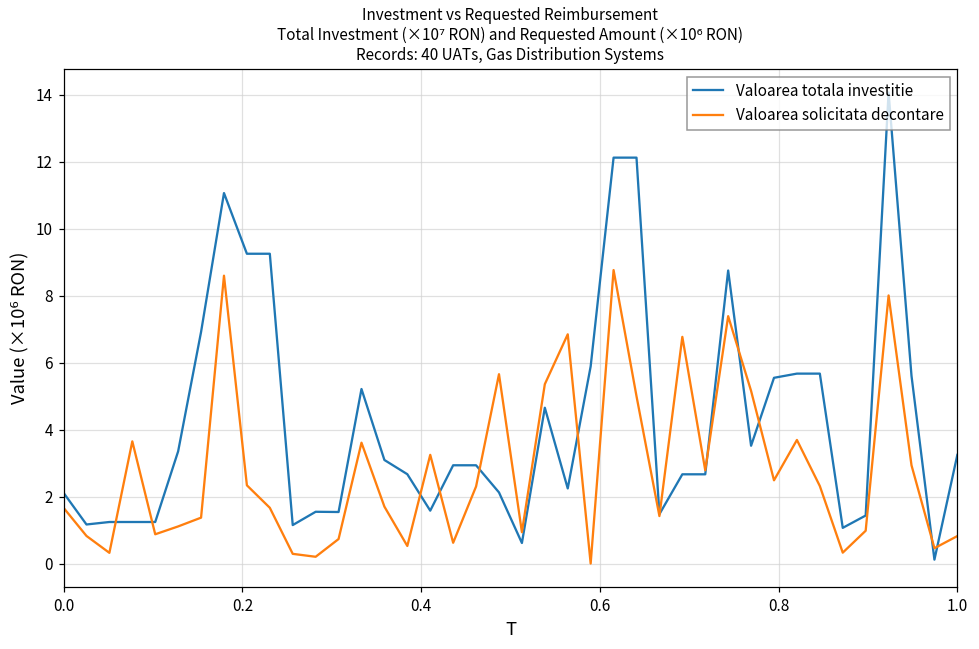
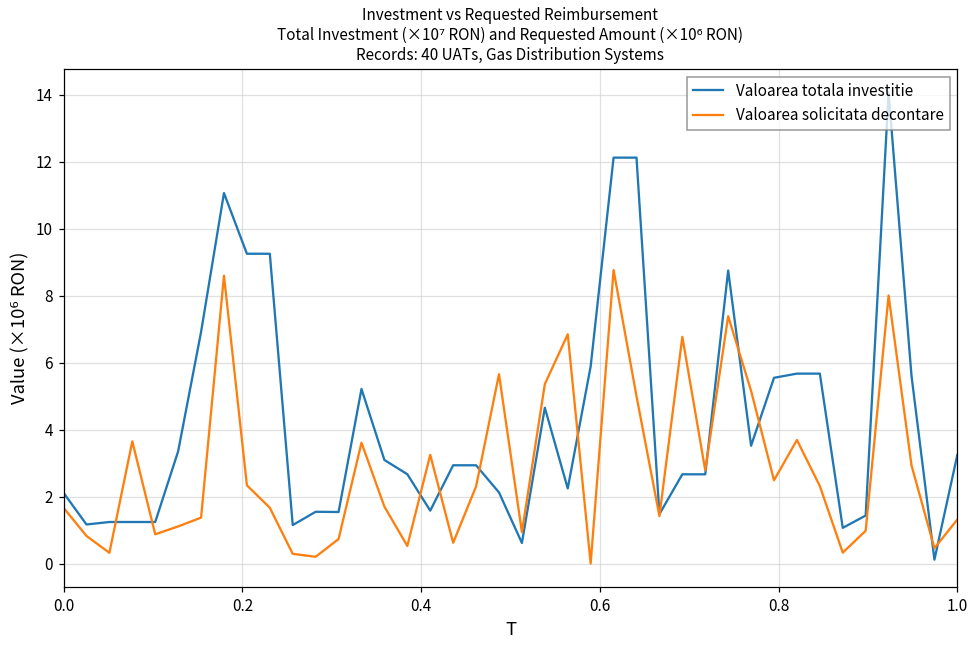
Valoarea solicitata decontare, 1.0: 0.8 -> 1.3
